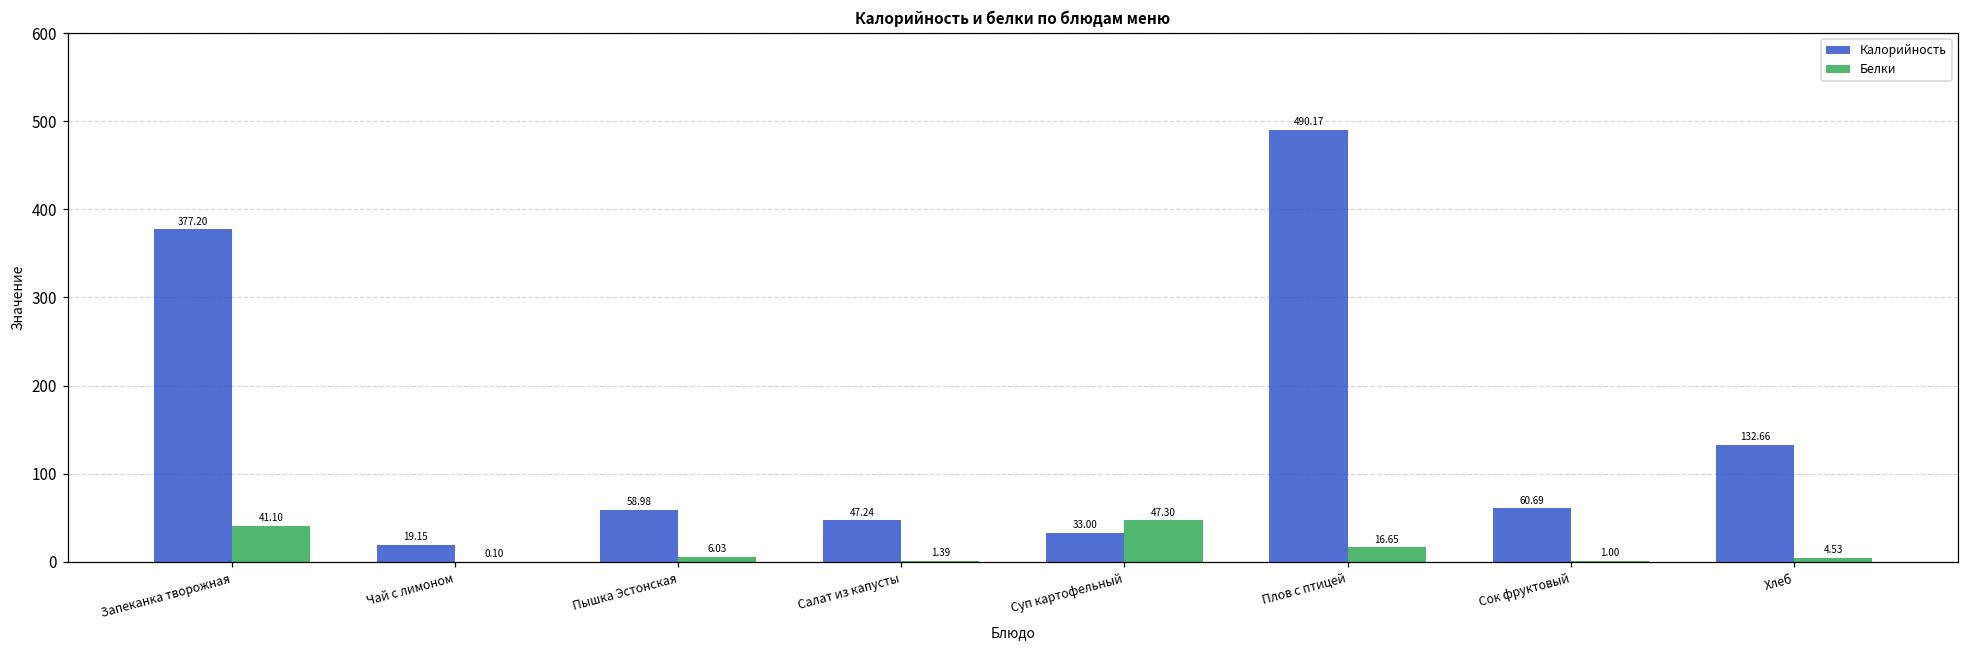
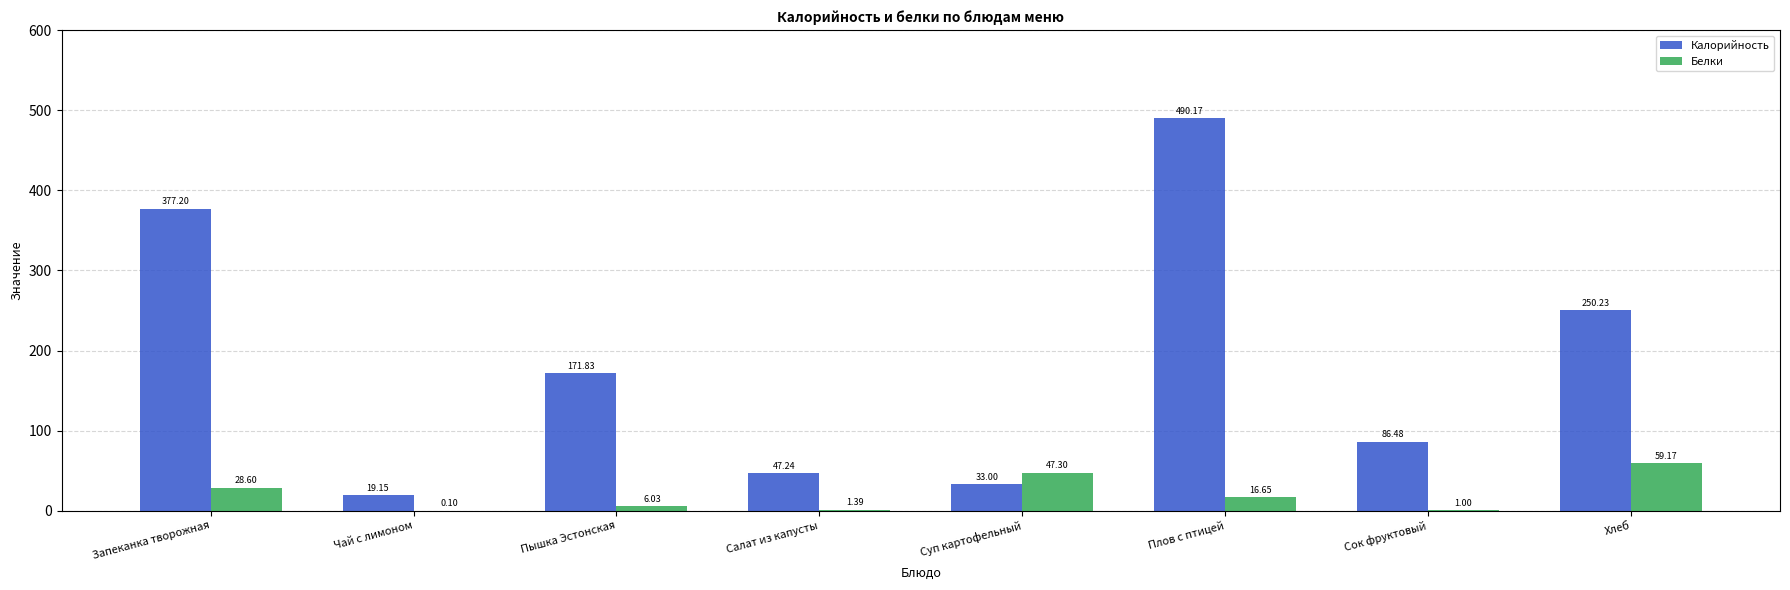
Белки, Запеканка творожная: 41.10 -> 28.60
Калорийность, Пышка Эстонская: 58.98 -> 171.83
Калорийность, Сок фруктовый: 60.69 -> 86.48
Калорийность, Хлеб: 132.66 -> 250.23
Белки, Хлеб: 4.53 -> 59.17
